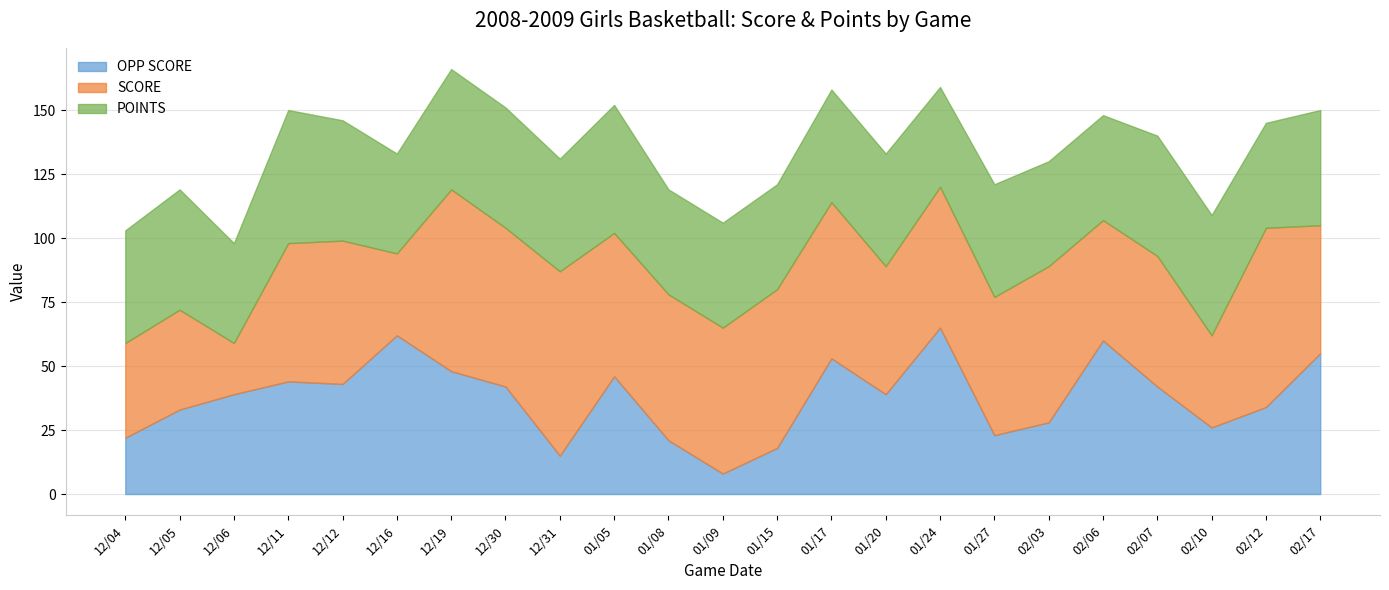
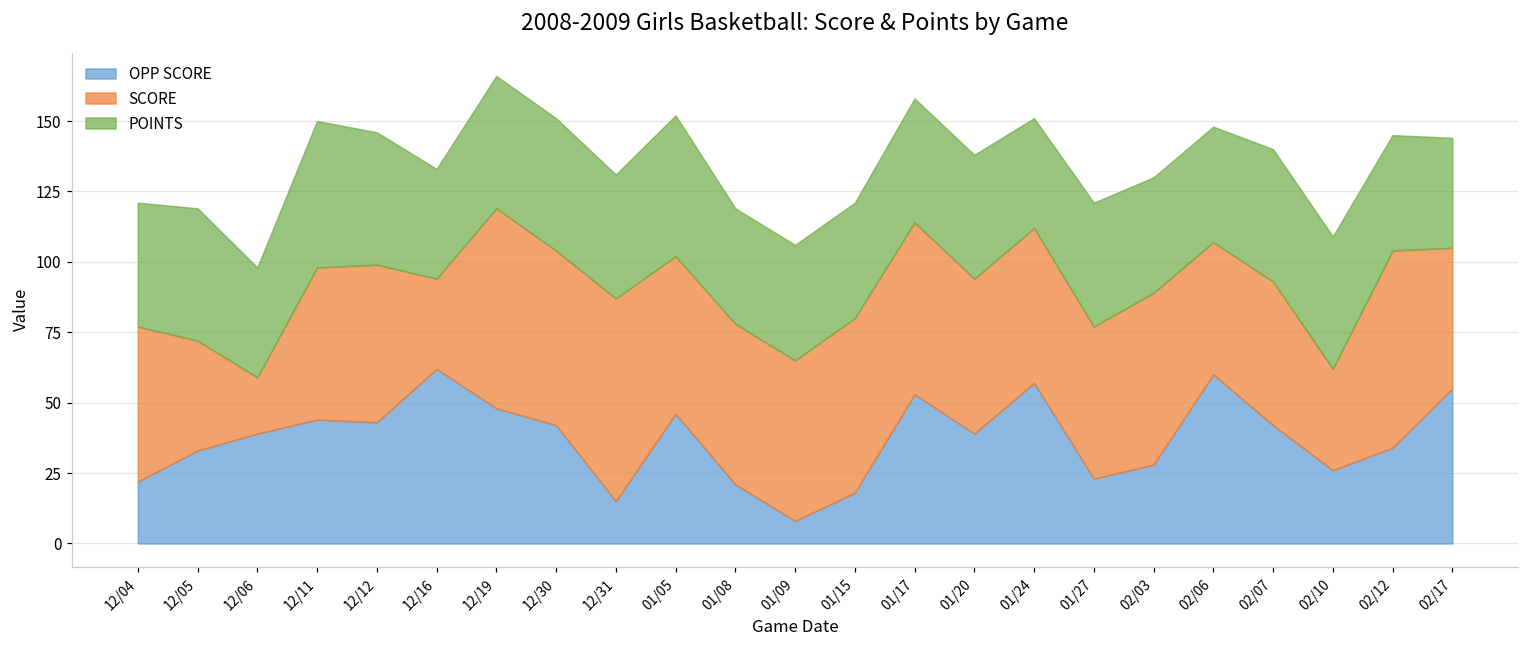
SCORE, 12/04: 37 -> 55
SCORE, 01/20: 50 -> 55
OPP SCORE, 01/24: 65 -> 57
POINTS, 02/17: 45 -> 39
